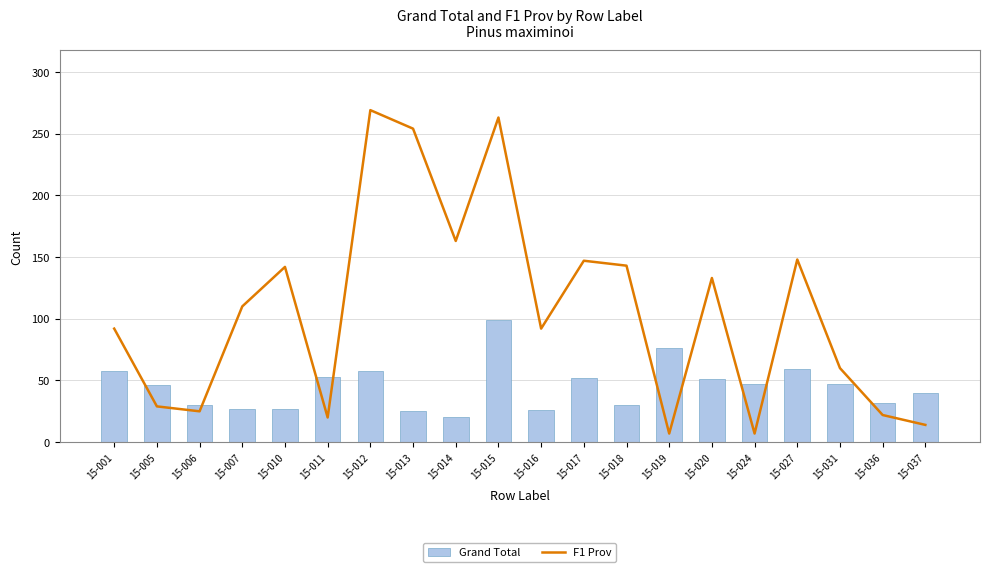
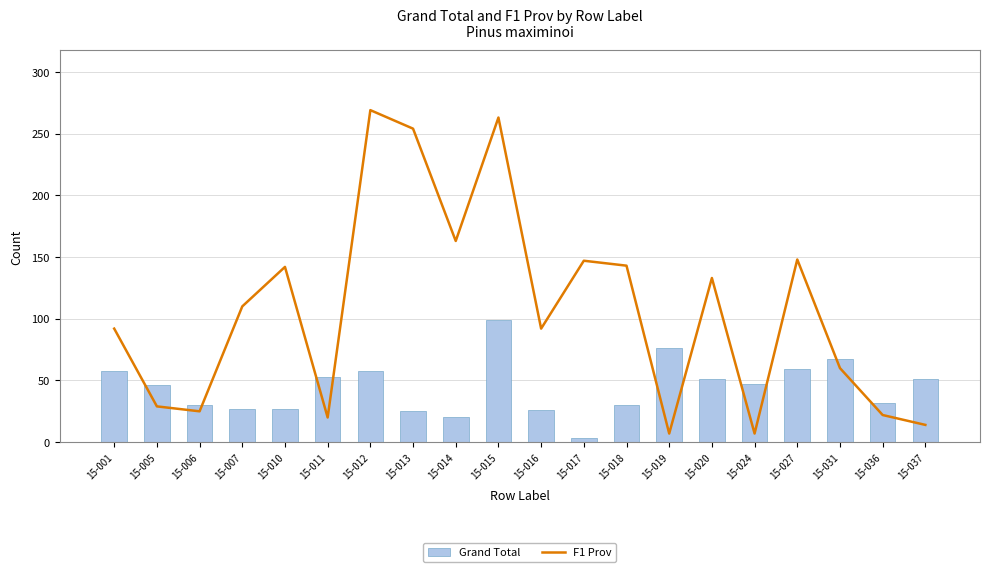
Grand Total, 15-017: 52 -> 3
Grand Total, 15-031: 47 -> 67
Grand Total, 15-037: 40 -> 51
